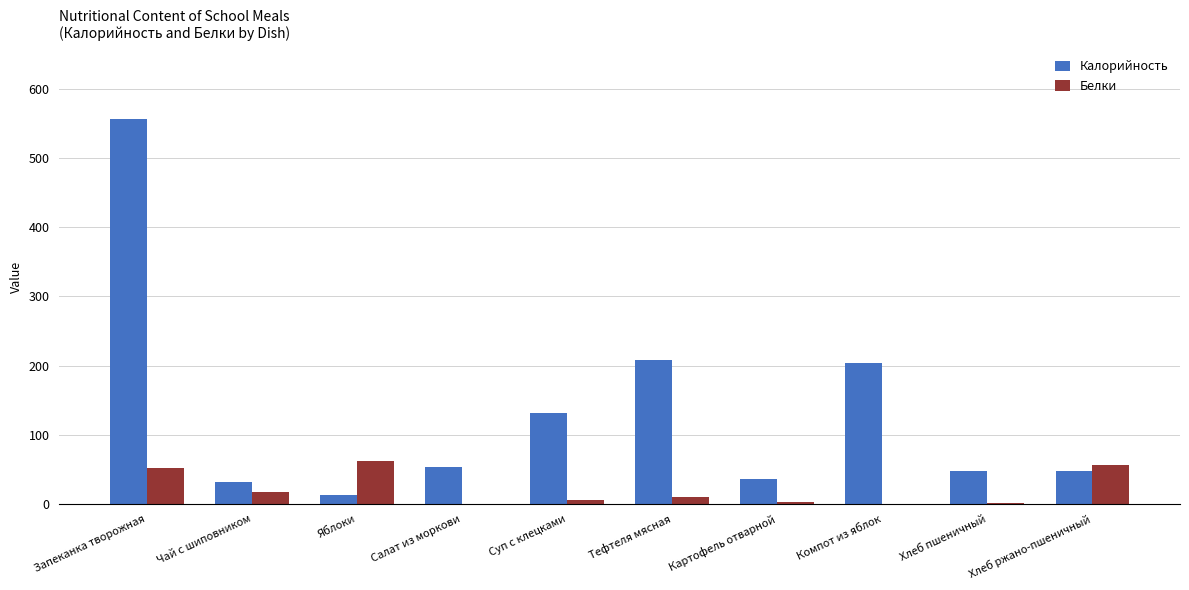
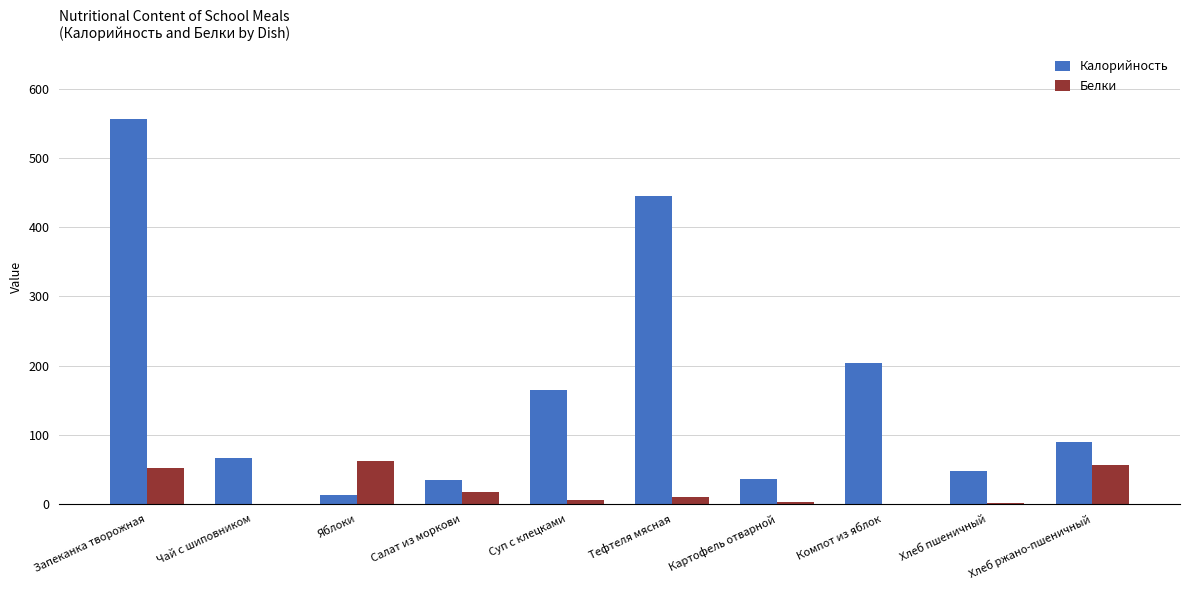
Калорийность, Чай с шиповником: 30 -> 70
Белки, Чай с шиповником: 20 -> 0
Калорийность, Салат из моркови: 50 -> 40
Белки, Салат из моркови: 0 -> 20
Калорийность, Суп с клецками: 130 -> 160
Калорийность, Тефтеля мясная: 210 -> 450
Калорийность, Хлеб ржано-пшеничный: 50 -> 90
